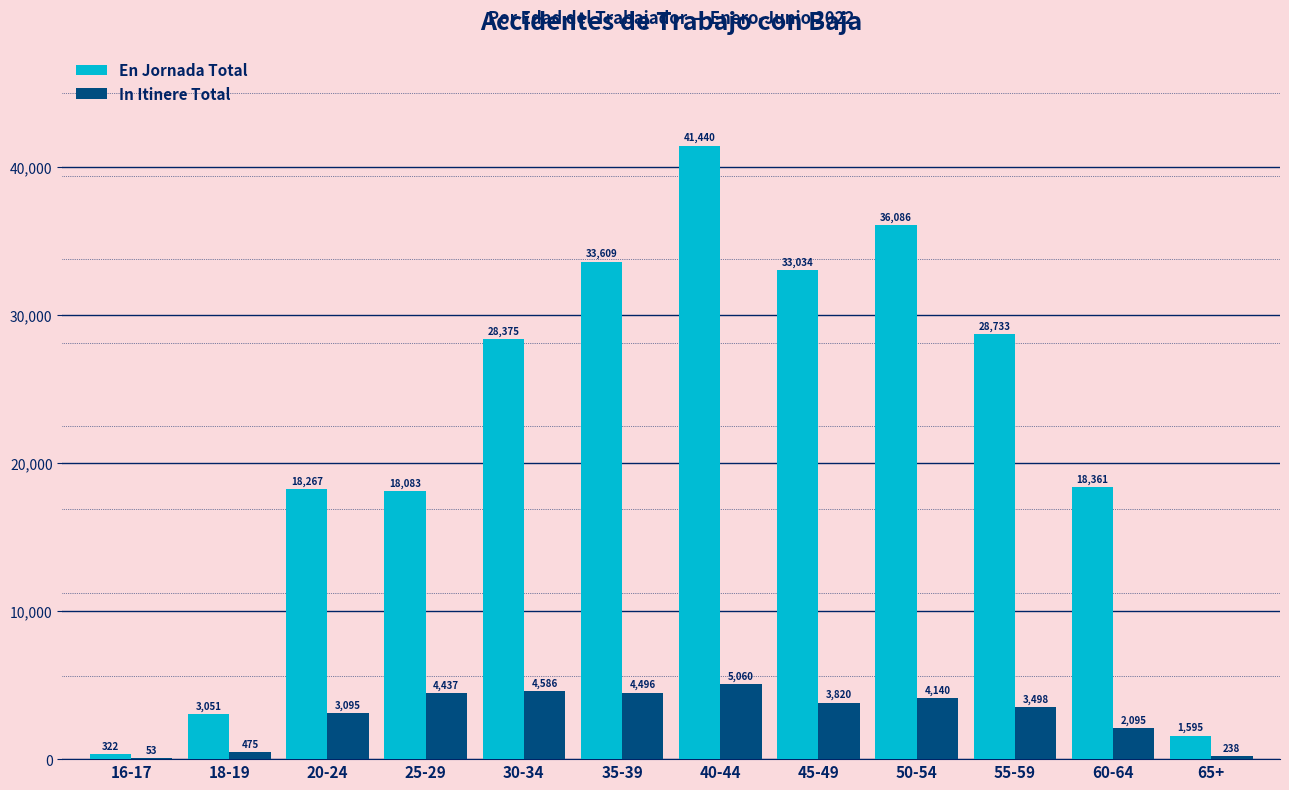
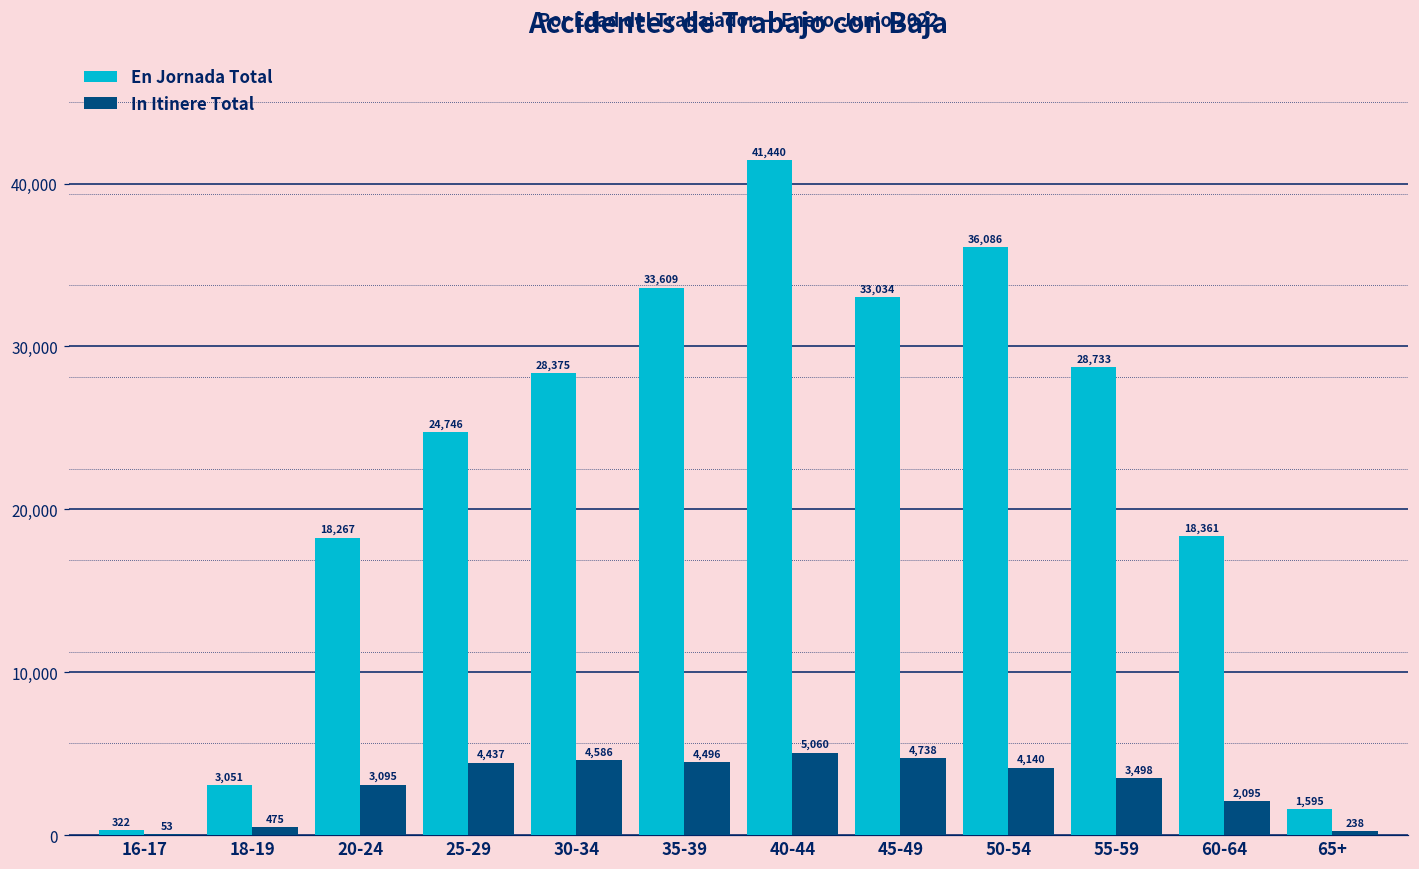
En Jornada Total, 25-29: 18,083 -> 24,746
In Itinere Total, 45-49: 3,820 -> 4,738
